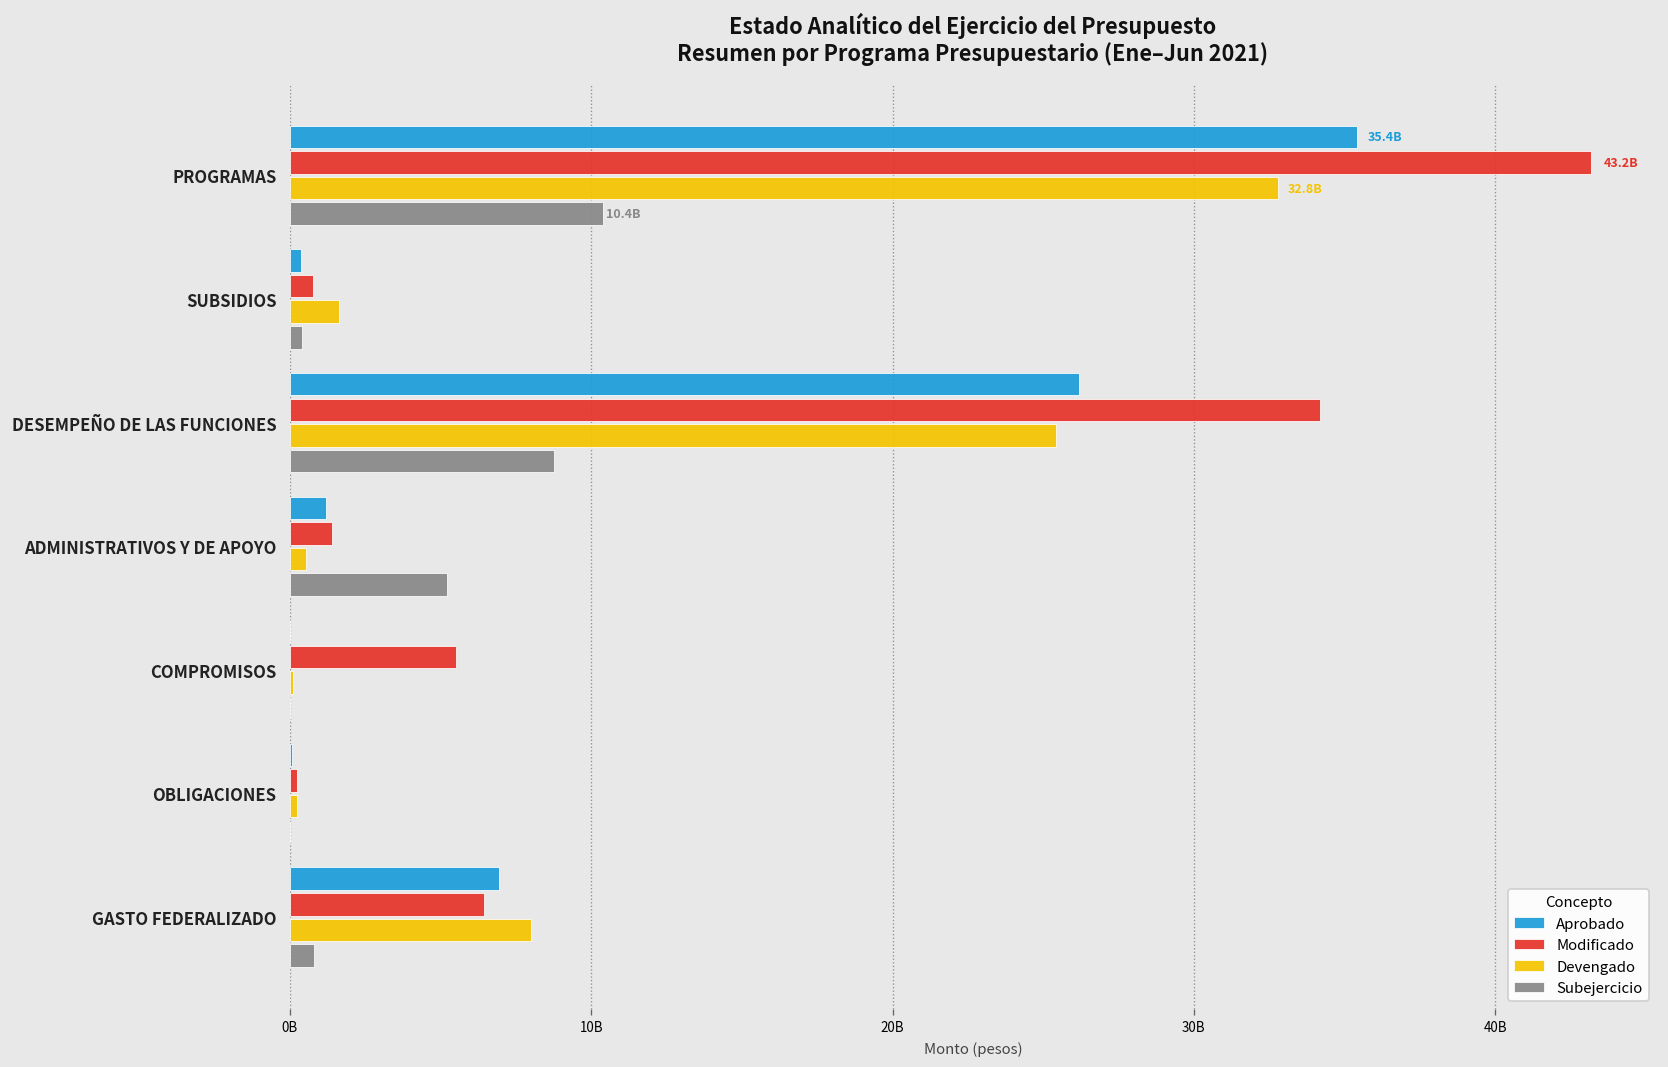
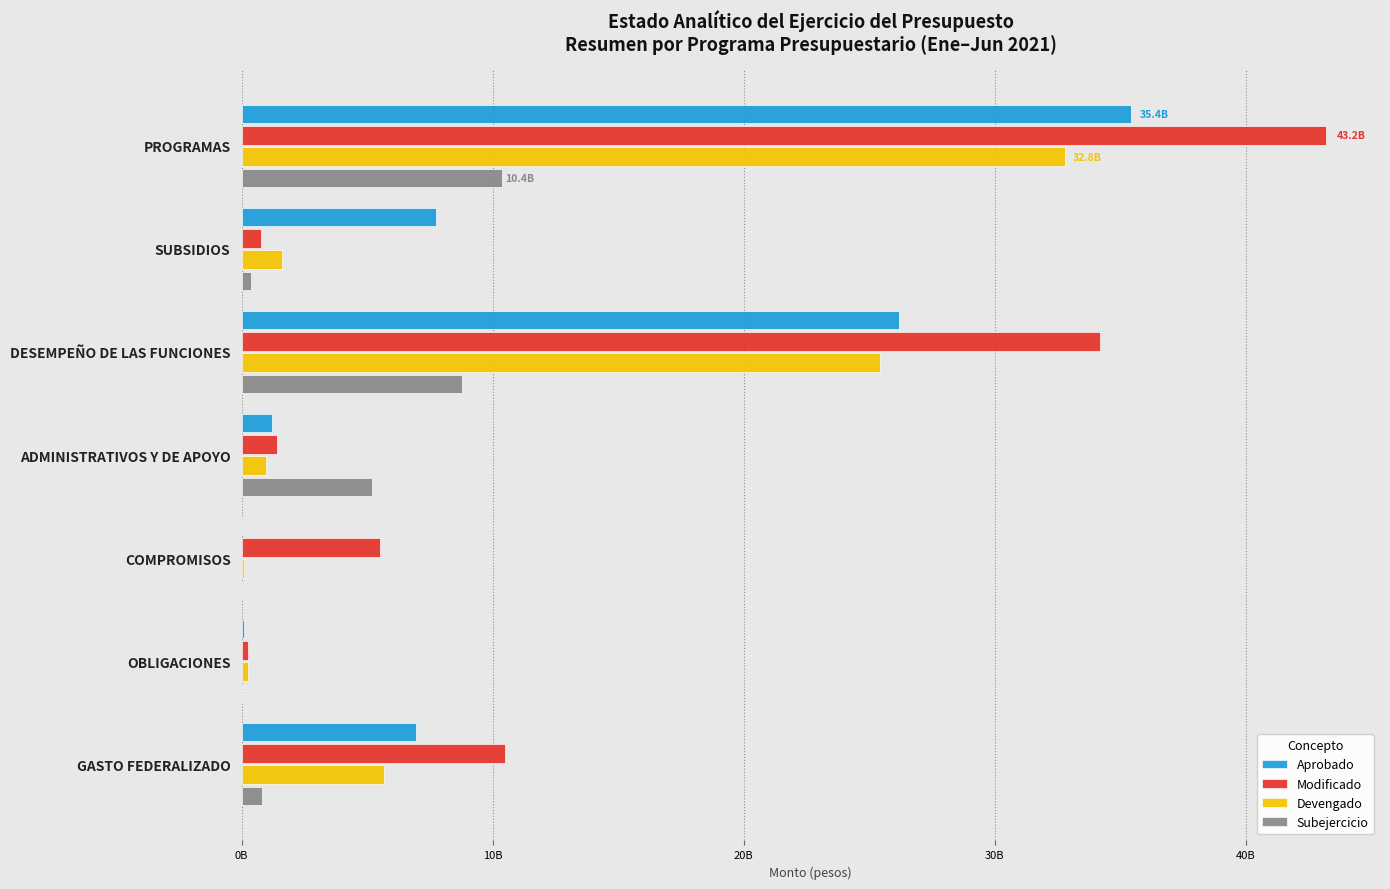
Aprobado, SUBSIDIOS: 400000000 -> 7700000000
Devengado, ADMINISTRATIVOS Y DE APOYO: 500000000 -> 1000000000
Modificado, GASTO FEDERALIZADO: 6500000000 -> 10500000000
Devengado, GASTO FEDERALIZADO: 8000000000 -> 5700000000
